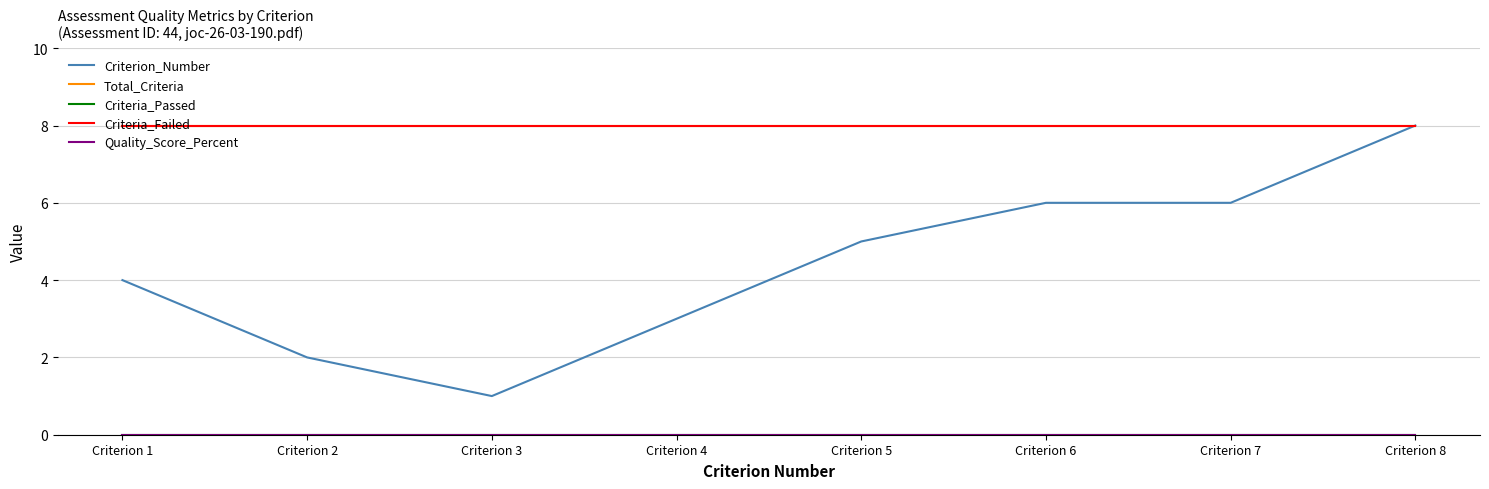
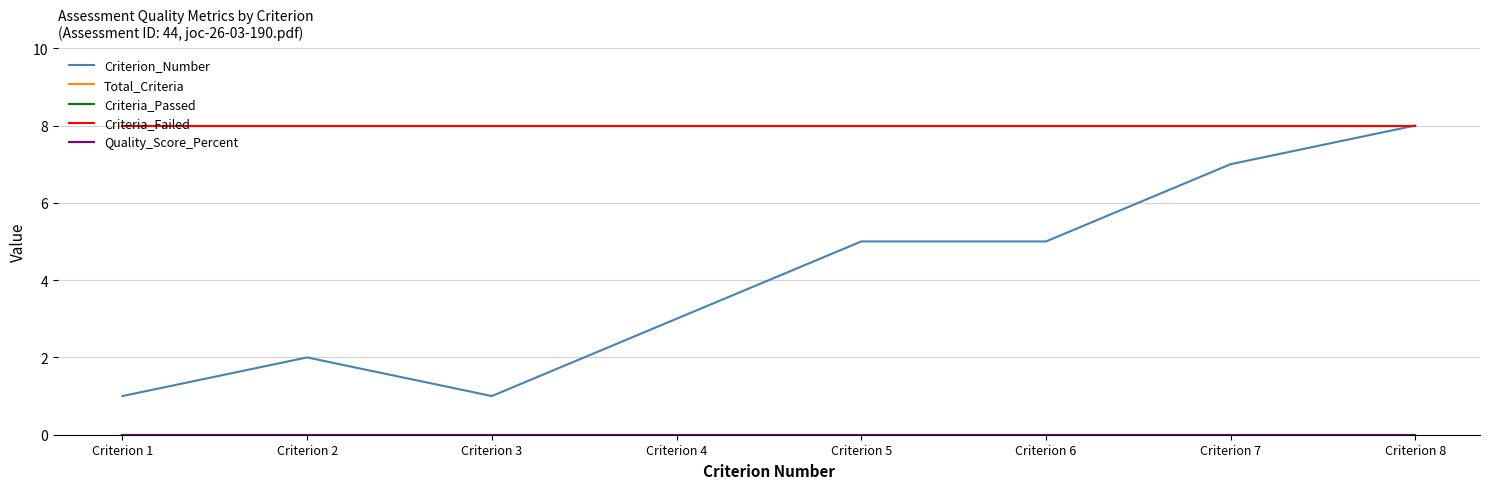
Criterion_Number, Criterion 1: 4 -> 1
Criterion_Number, Criterion 6: 6 -> 5
Criterion_Number, Criterion 7: 6 -> 7
